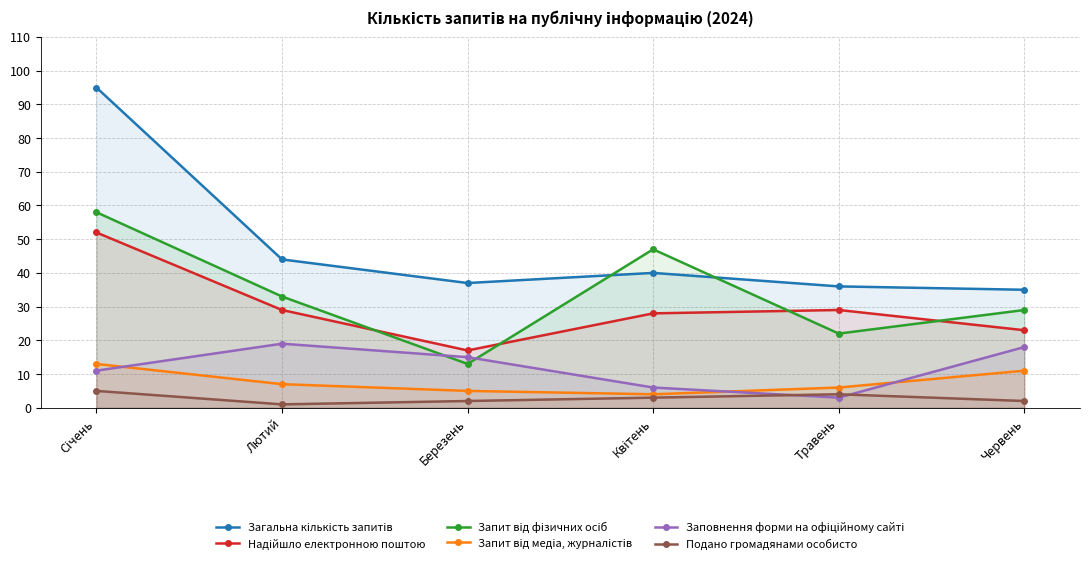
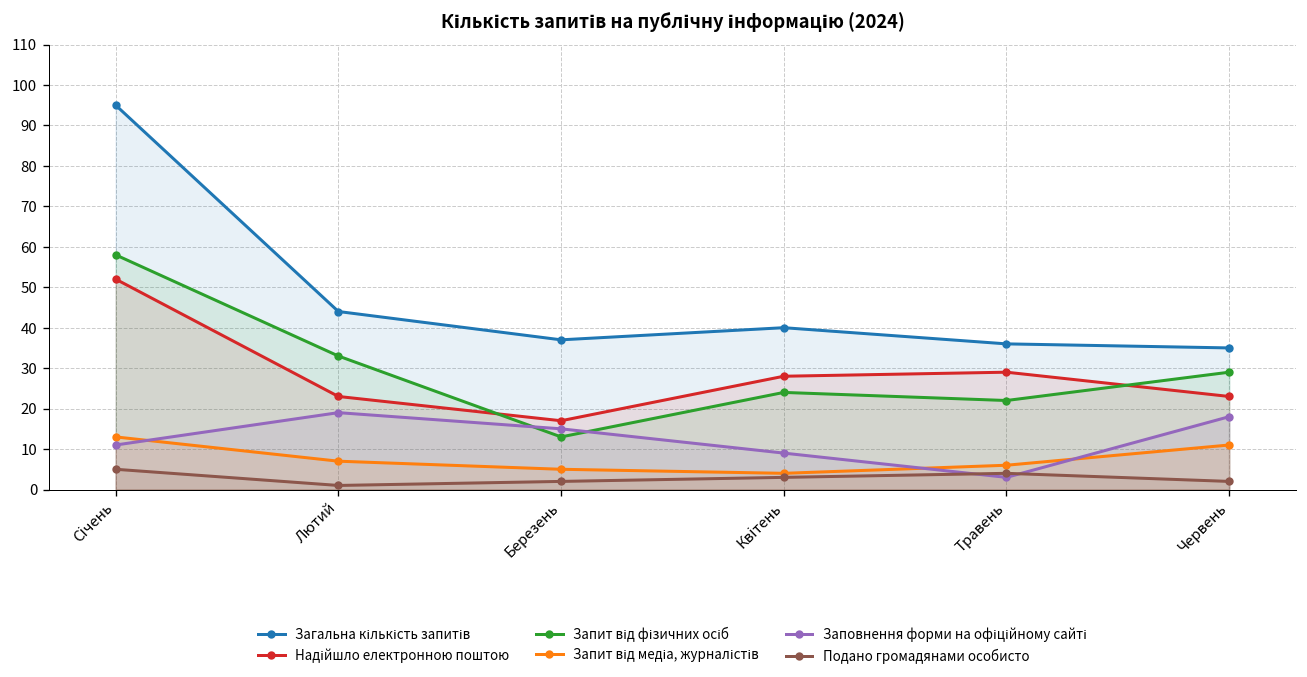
Надійшло електронною поштою, Лютий: 29 -> 23
Запит від фізичних осіб, Квітень: 47 -> 24
Заповнення форми на офіційному сайті, Квітень: 6 -> 9
